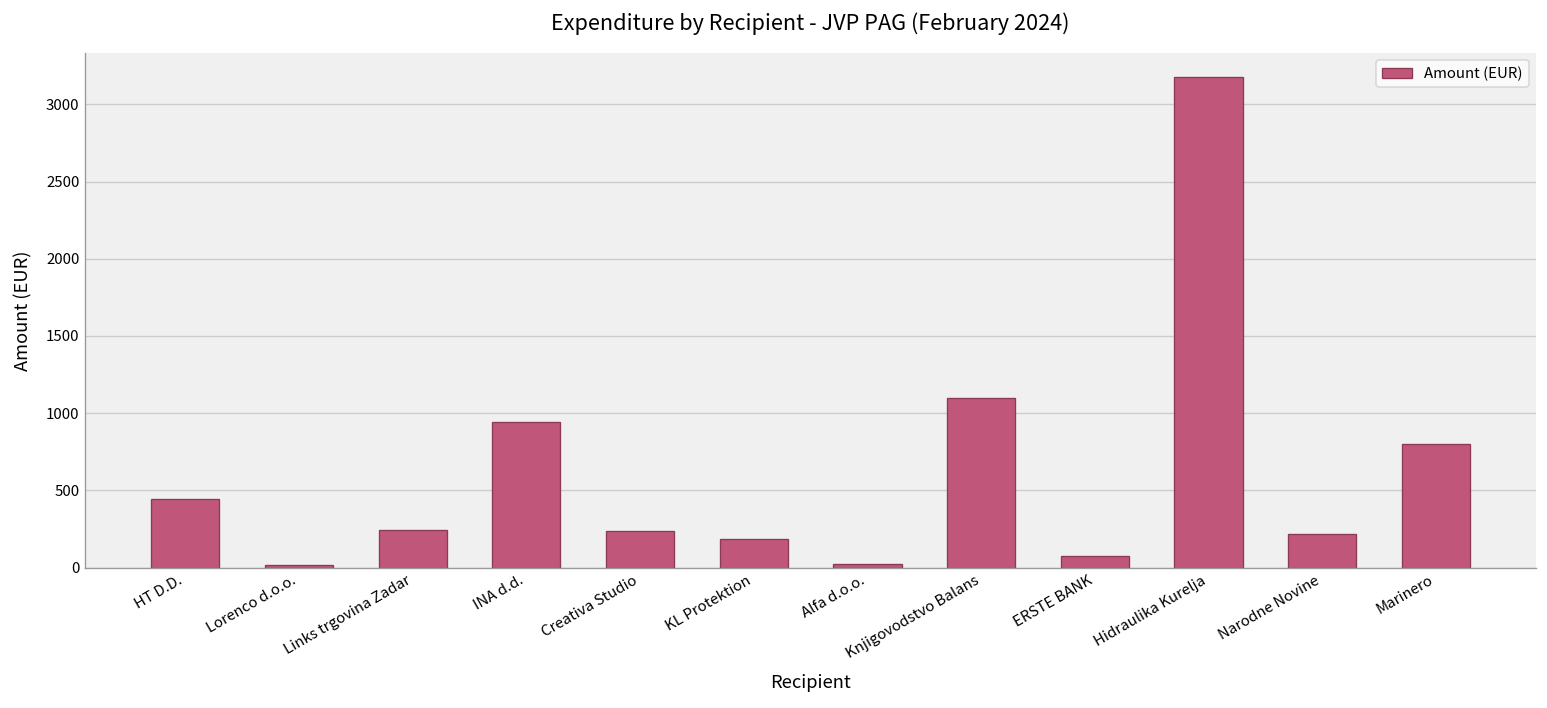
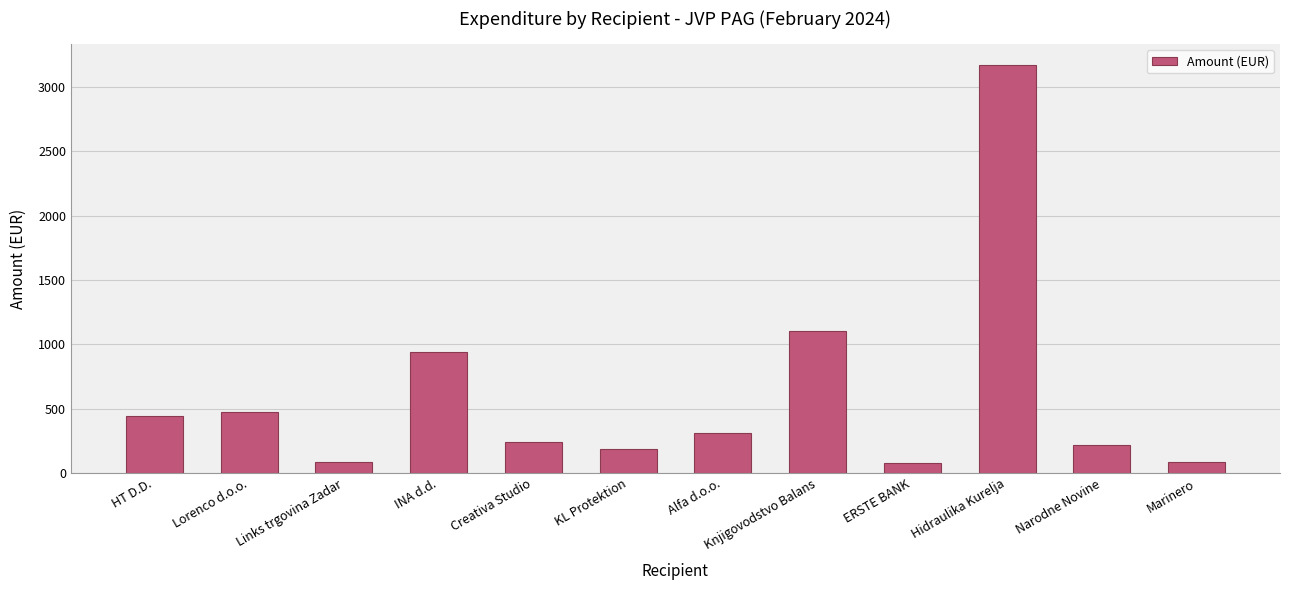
Lorenco d.o.o.: 20 -> 470
Links trgovina Zadar: 240 -> 90
Alfa d.o.o.: 30 -> 310
Marinero: 800 -> 80
